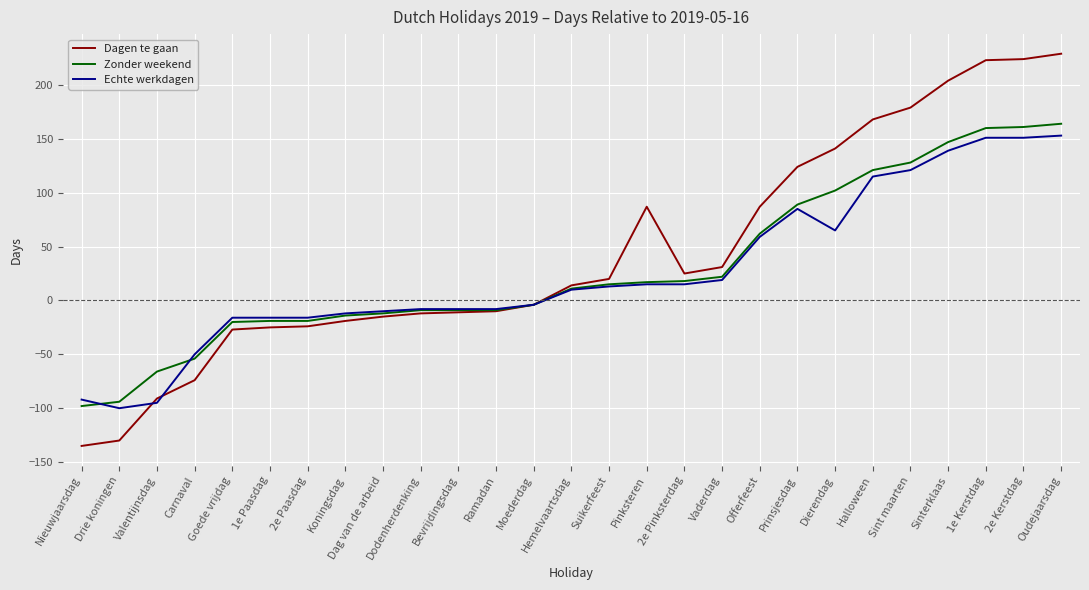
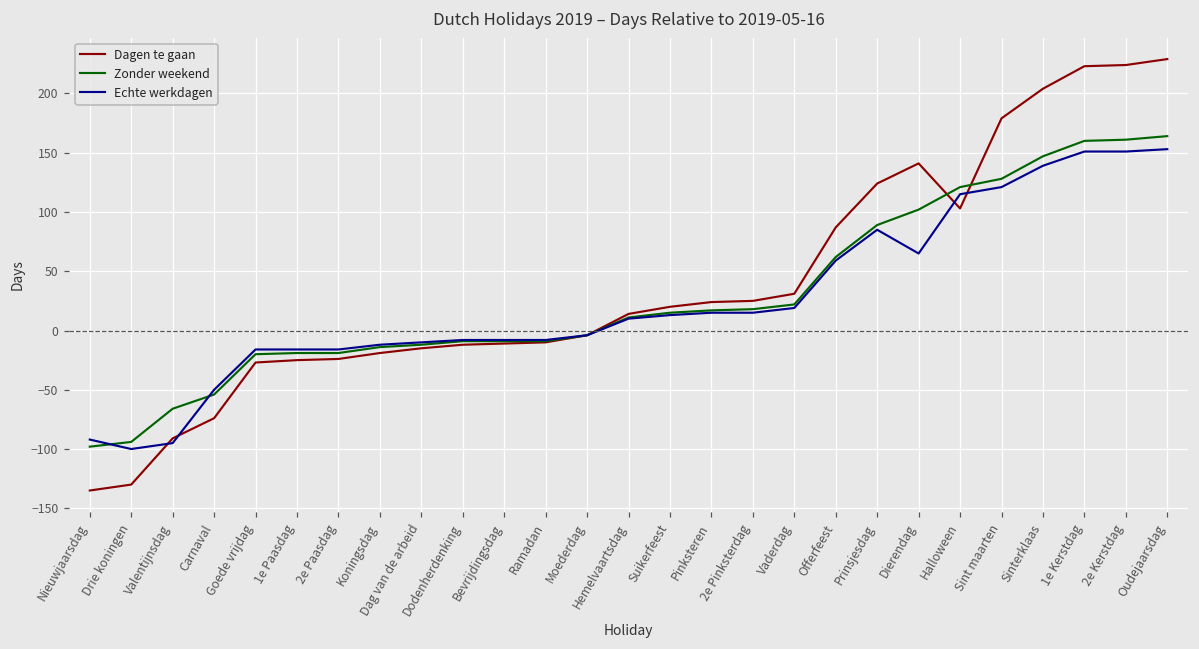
Dagen te gaan, Pinksteren: 87 -> 24
Dagen te gaan, Halloween: 168 -> 103
